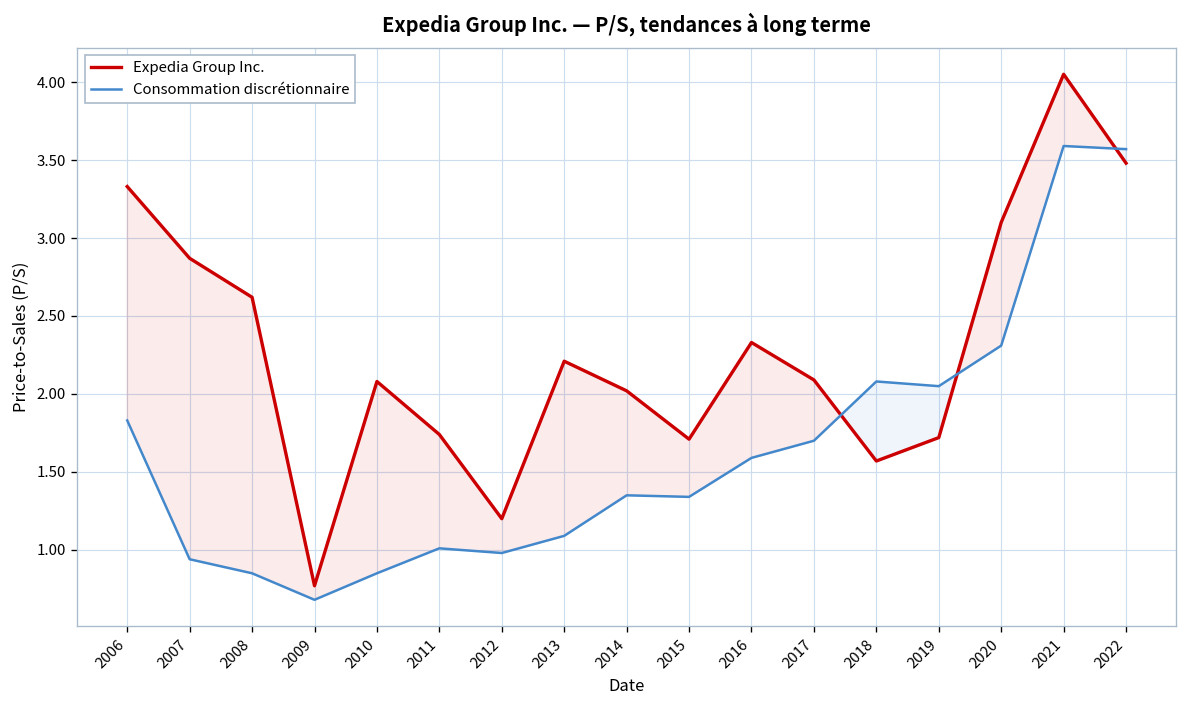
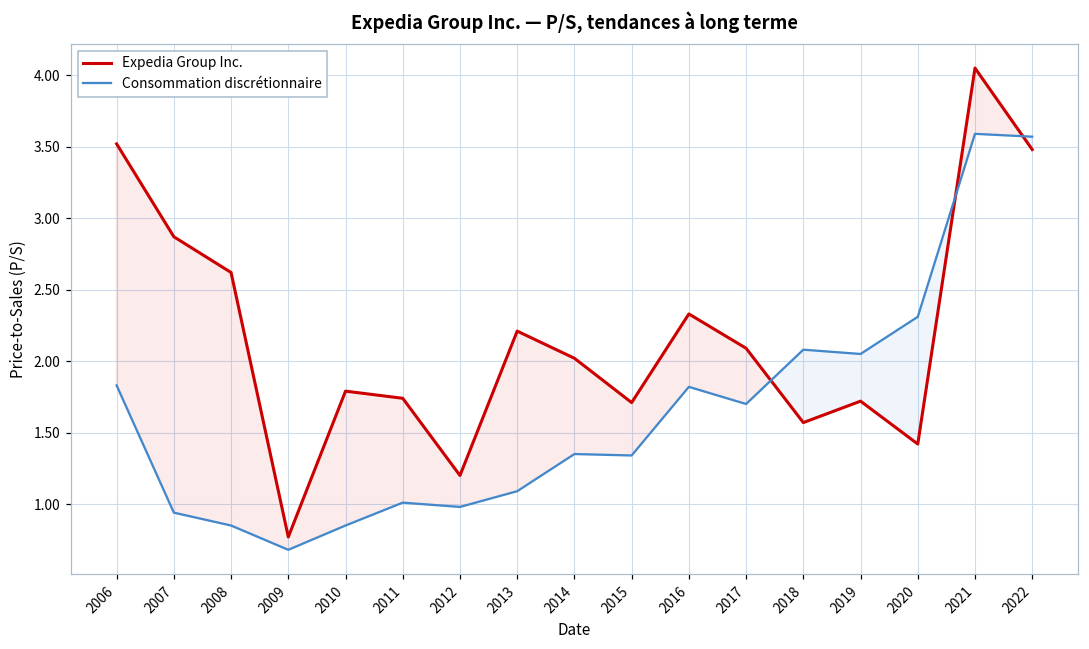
Expedia Group Inc., 2006: 3.33 -> 3.52
Expedia Group Inc., 2010: 2.08 -> 1.79
Consommation discrétionnaire, 2016: 1.59 -> 1.82
Expedia Group Inc., 2020: 3.10 -> 1.42
